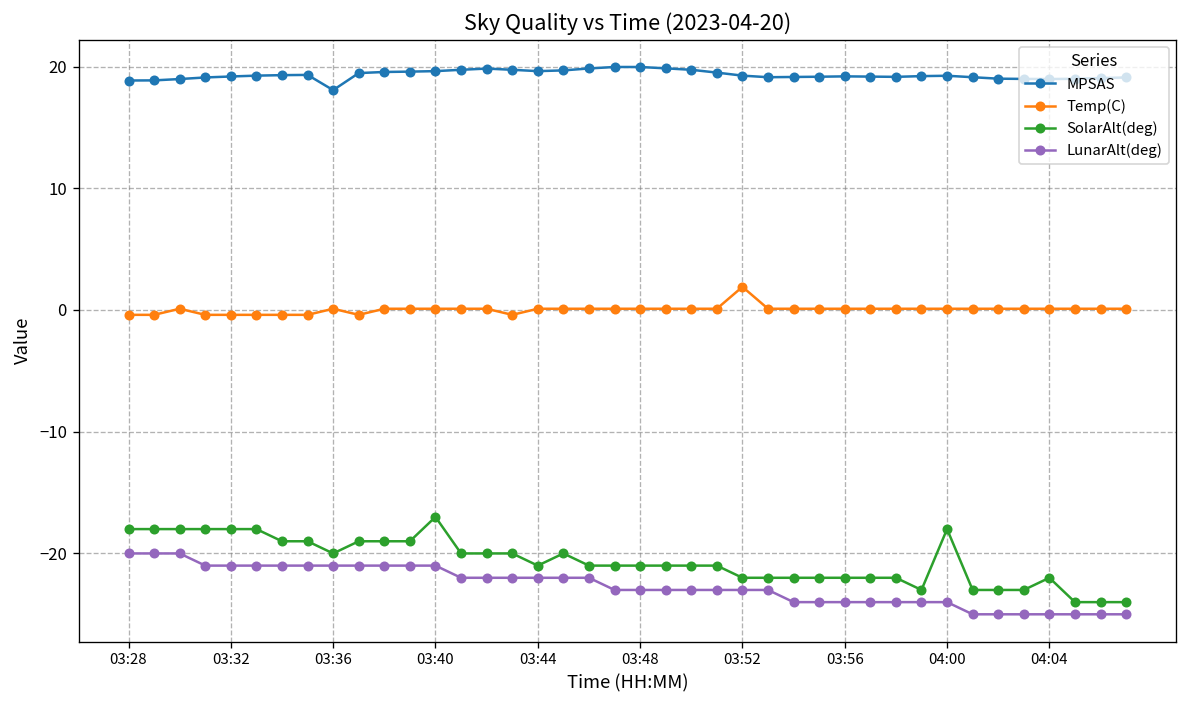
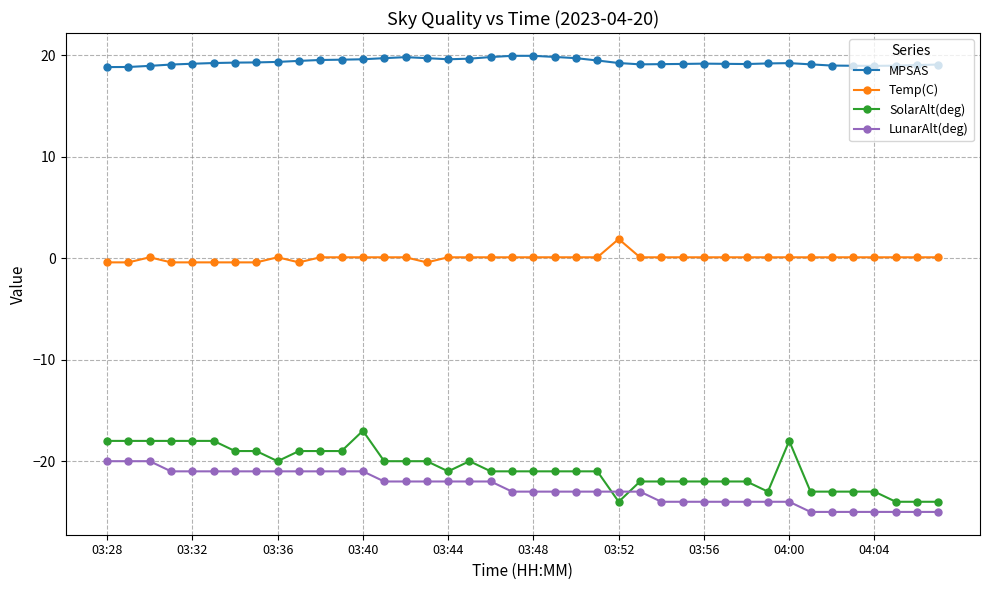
MPSAS, 03:36: 18.1 -> 19.4
SolarAlt(deg), 03:52: -22 -> -24
SolarAlt(deg), 04:04: -22 -> -23
